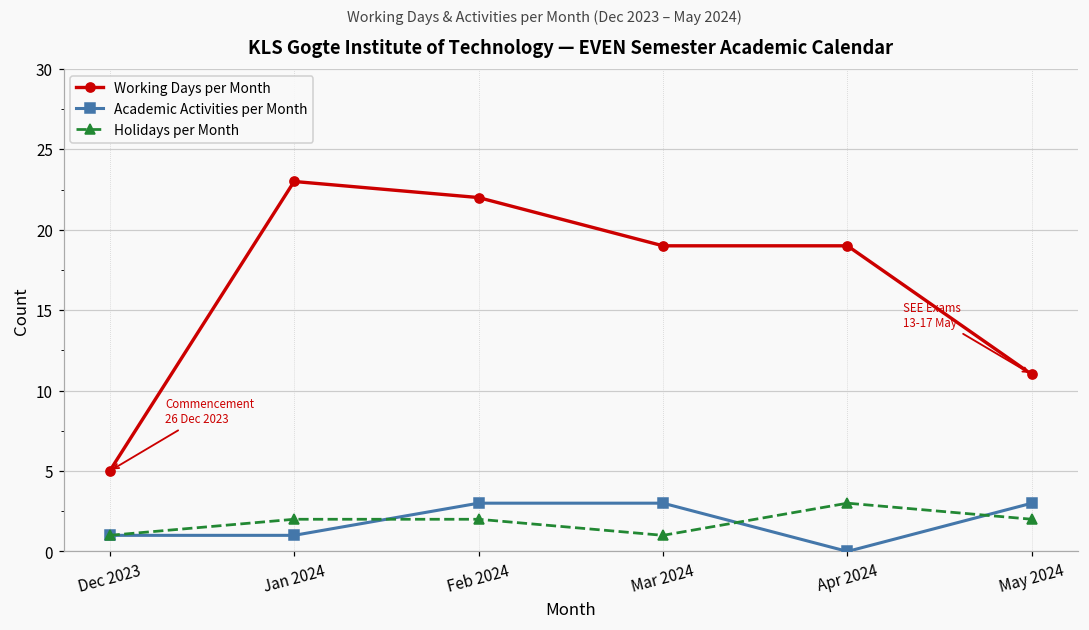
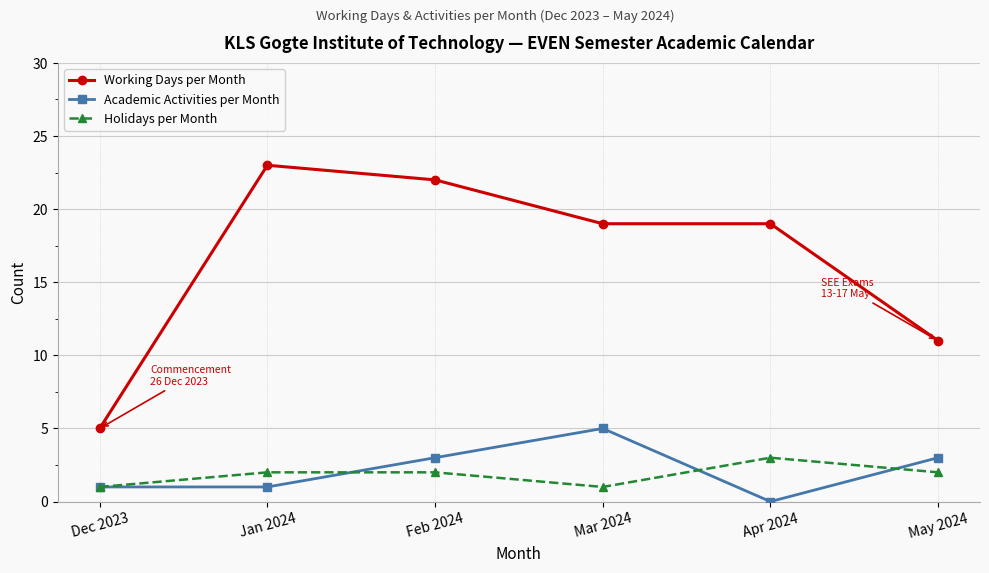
Academic Activities per Month, Mar 2024: 3 -> 5
